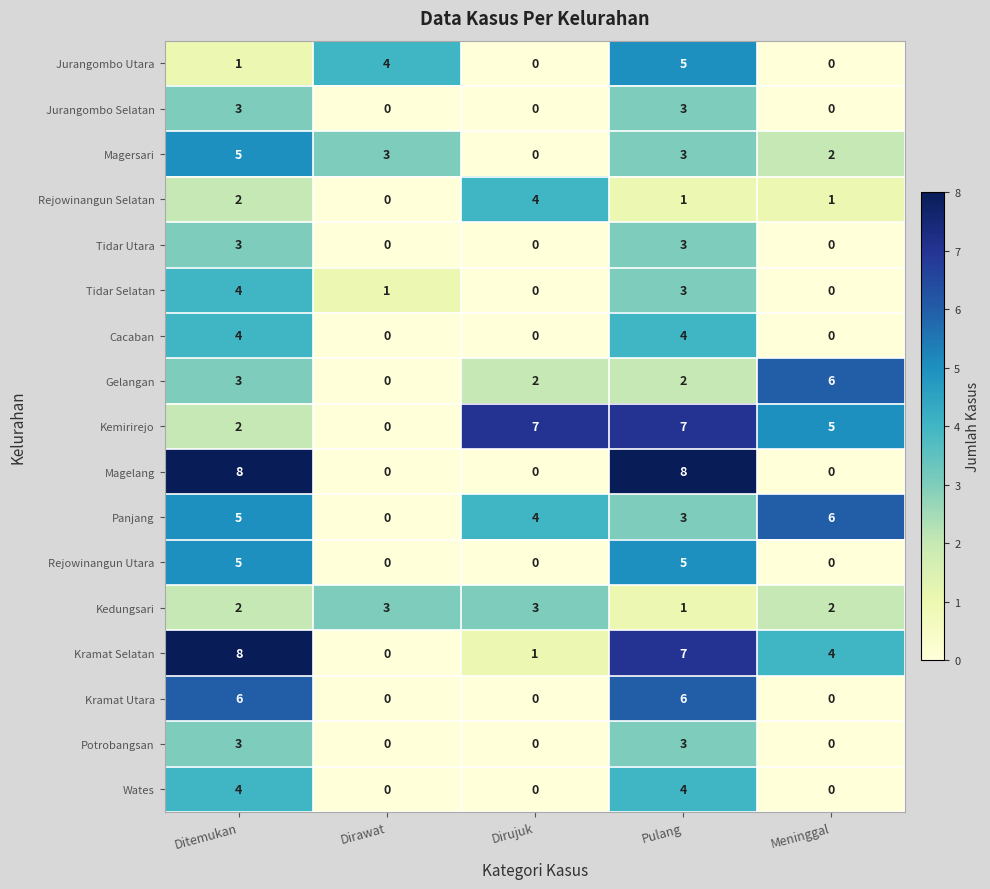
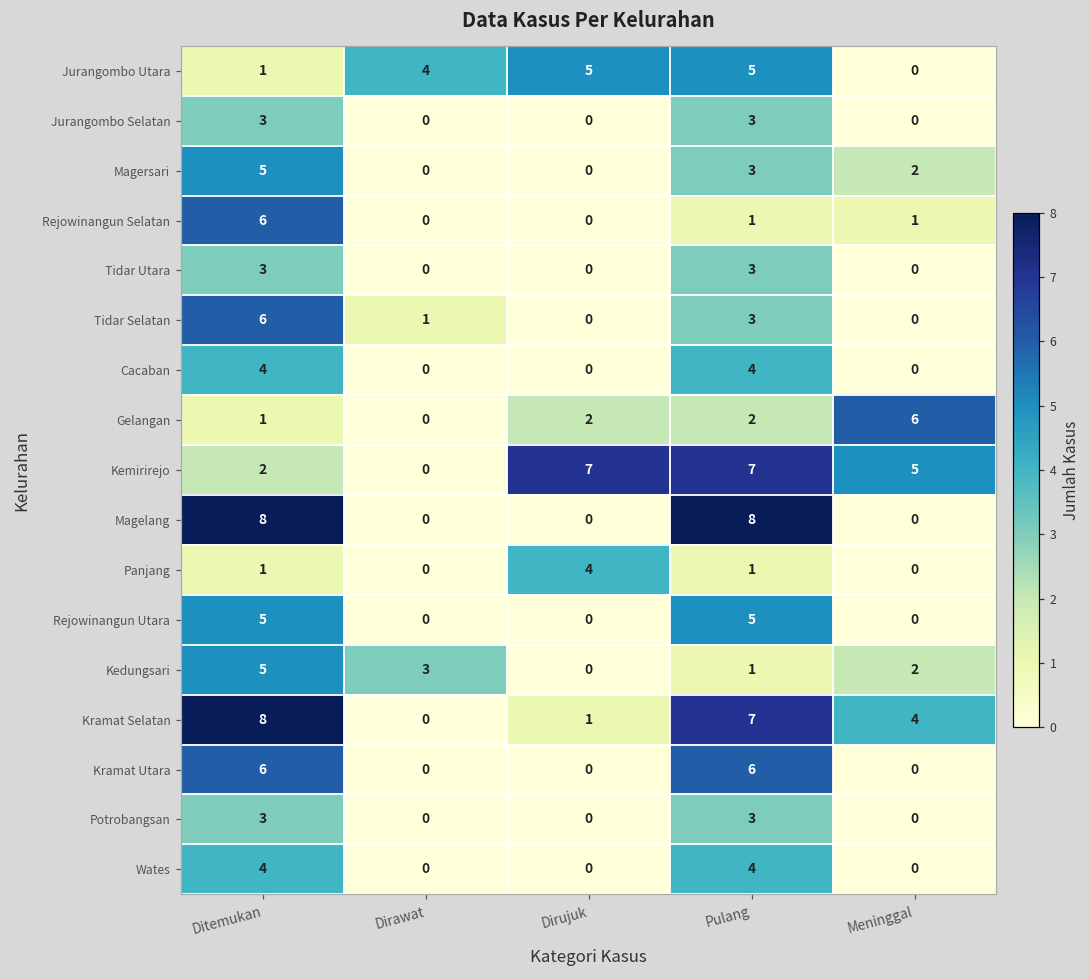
Jurangombo Utara, Dirujuk: 0 -> 5
Magersari, Dirawat: 3 -> 0
Rejowinangun Selatan, Ditemukan: 2 -> 6
Rejowinangun Selatan, Dirujuk: 4 -> 0
Tidar Selatan, Ditemukan: 4 -> 6
Gelangan, Ditemukan: 3 -> 1
Panjang, Ditemukan: 5 -> 1
Panjang, Pulang: 3 -> 1
Panjang, Meninggal: 6 -> 0
Kedungsari, Ditemukan: 2 -> 5
Kedungsari, Dirujuk: 3 -> 0
